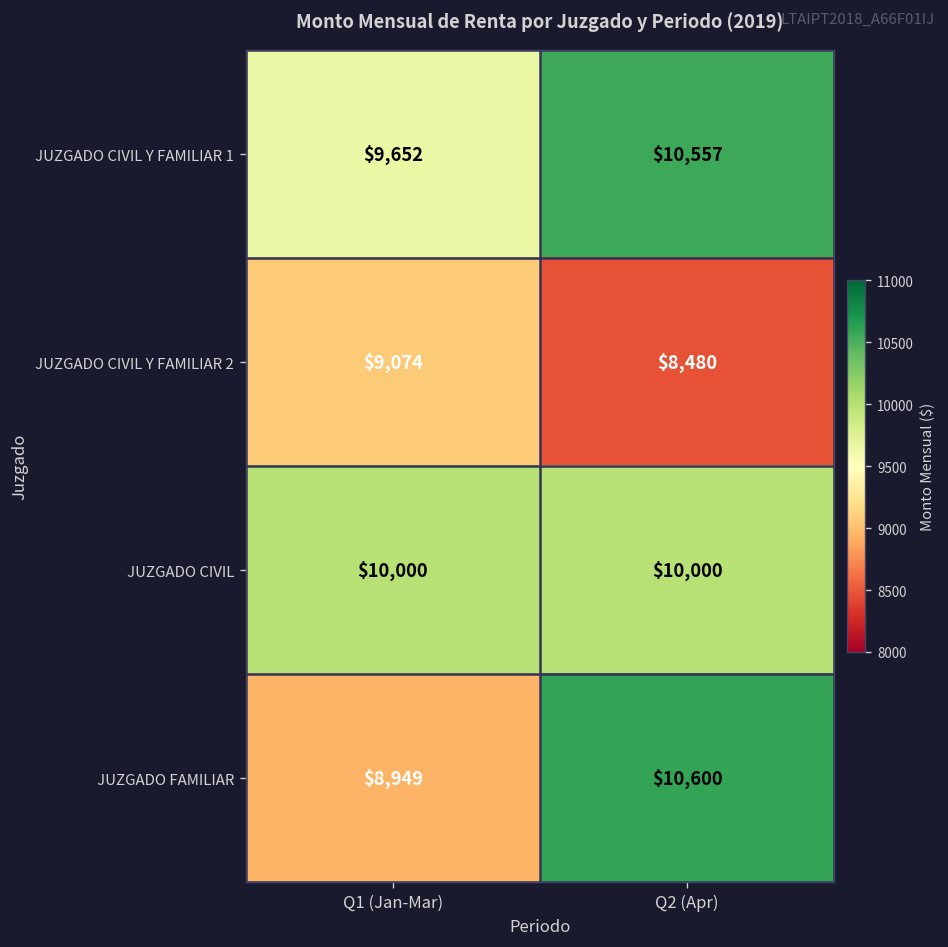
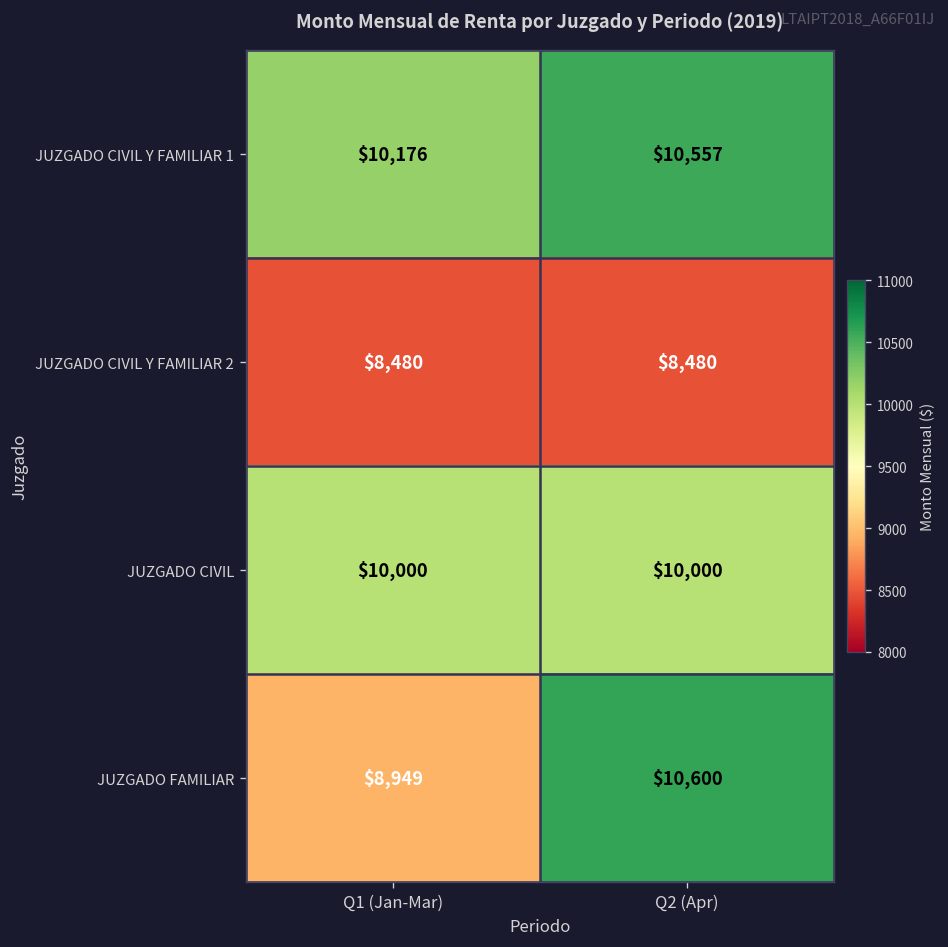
JUZGADO CIVIL Y FAMILIAR 1, Q1 (Jan-Mar): $9,652 -> $10,176
JUZGADO CIVIL Y FAMILIAR 2, Q1 (Jan-Mar): $9,074 -> $8,480
